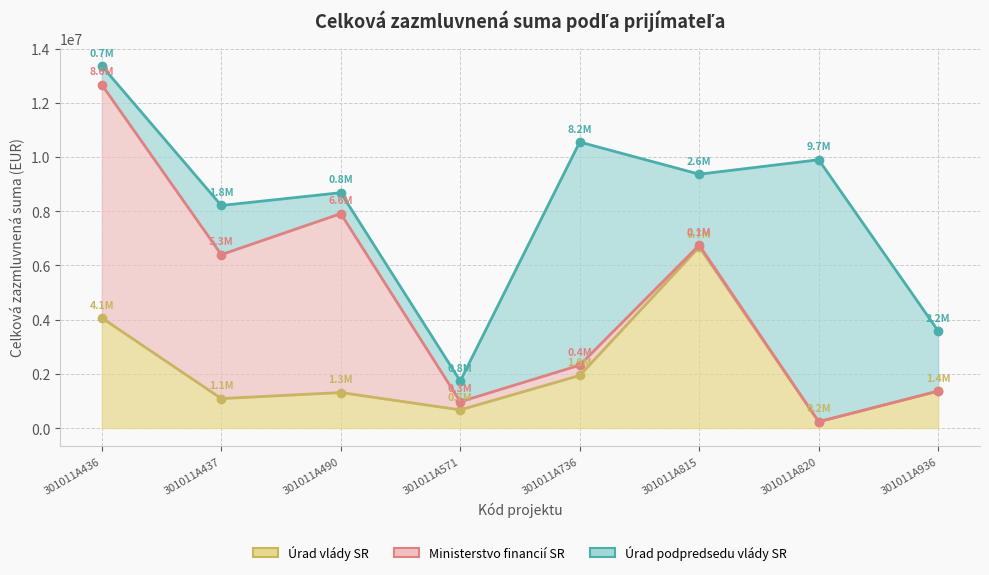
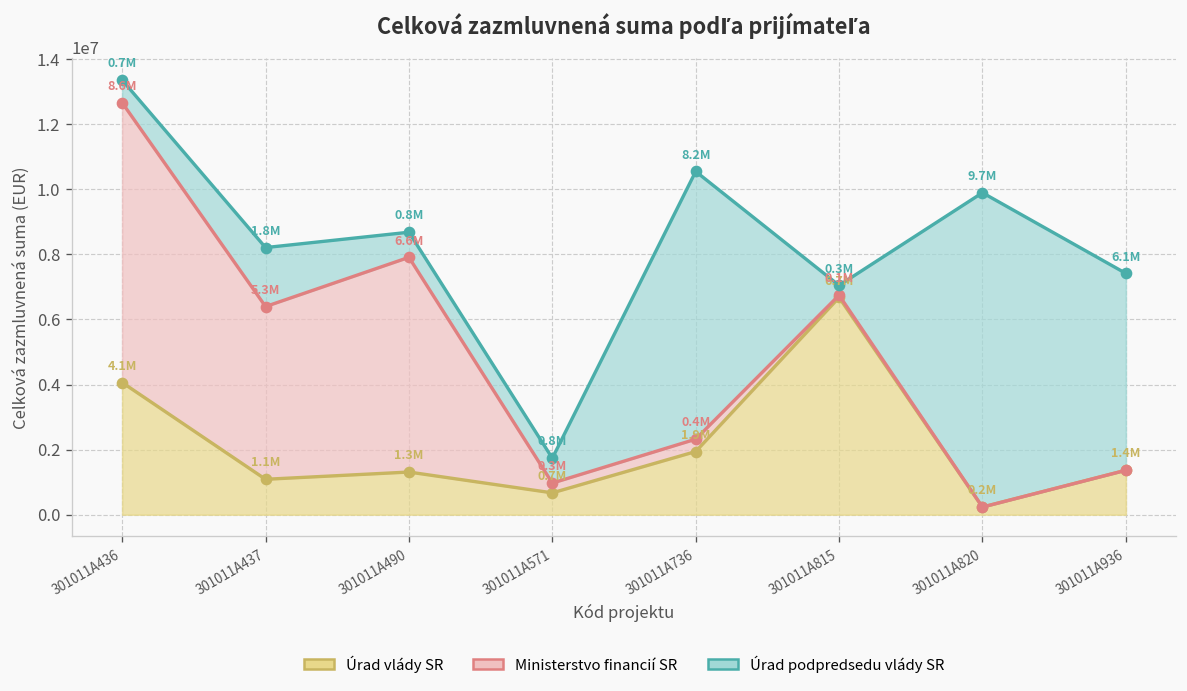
Úrad podpredsedu vlády SR, 301011A815: 2.6M -> 0.3M
Úrad podpredsedu vlády SR, 301011A936: 2.2M -> 6.1M
